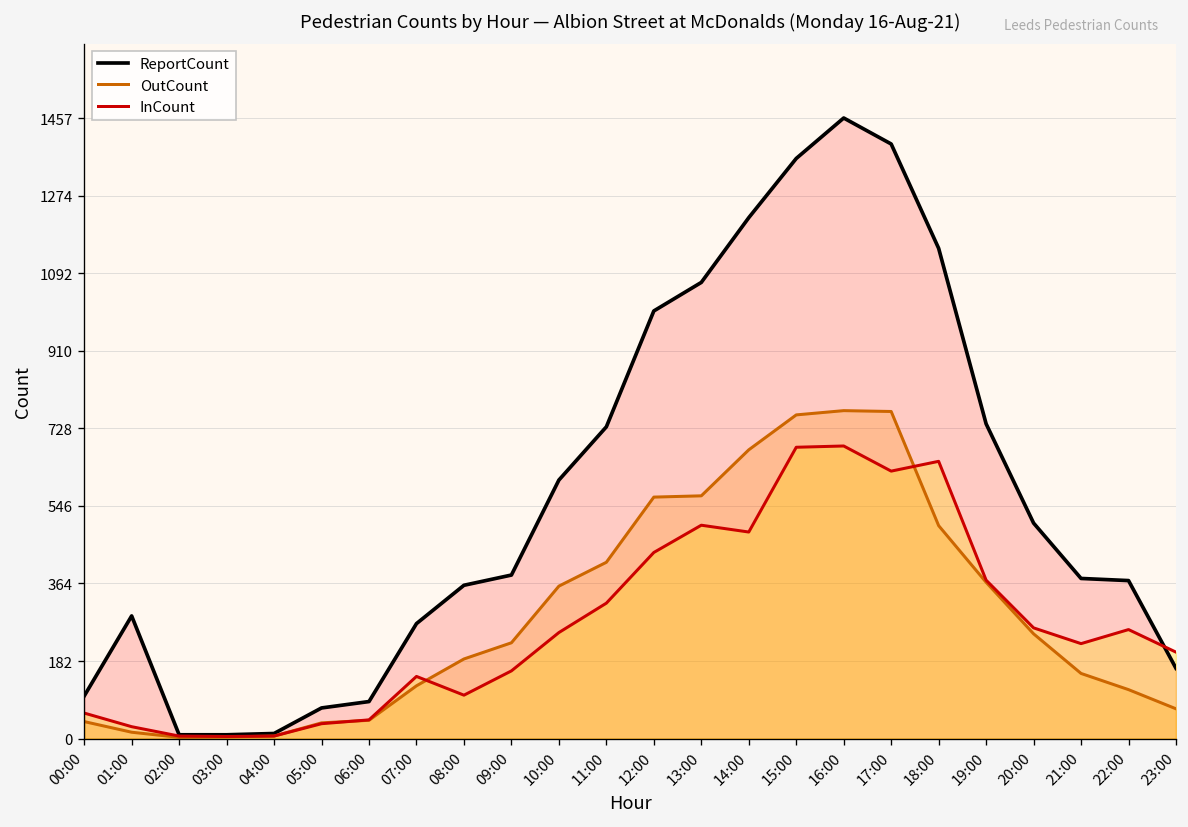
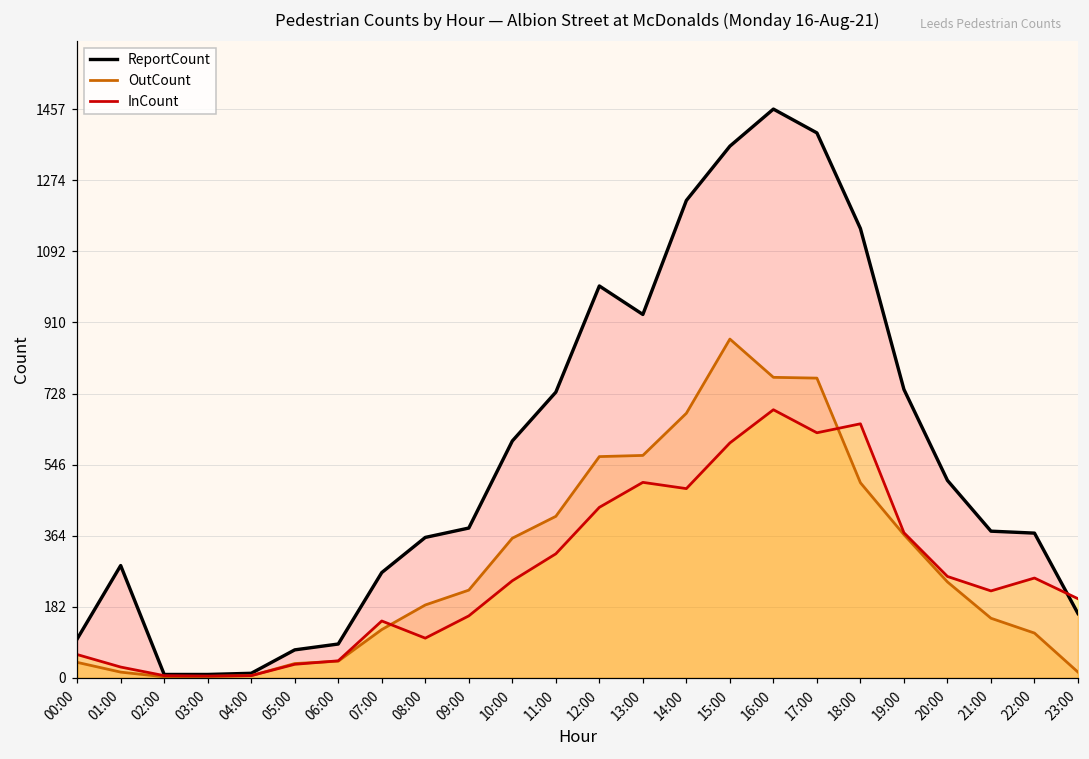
ReportCount, 13:00: 1070 -> 930
OutCount, 15:00: 760 -> 870
InCount, 15:00: 680 -> 600
OutCount, 23:00: 70 -> 20
